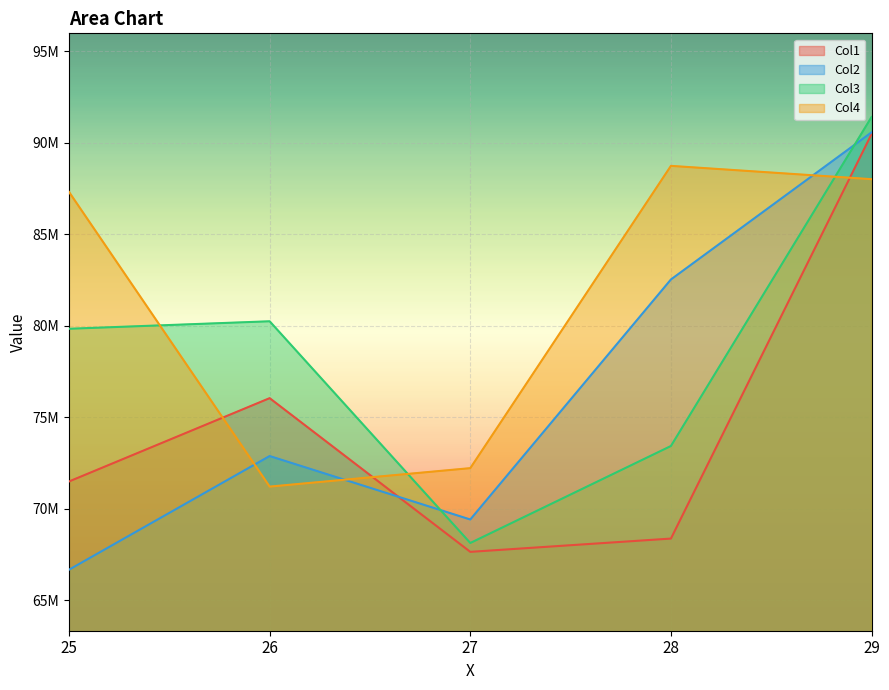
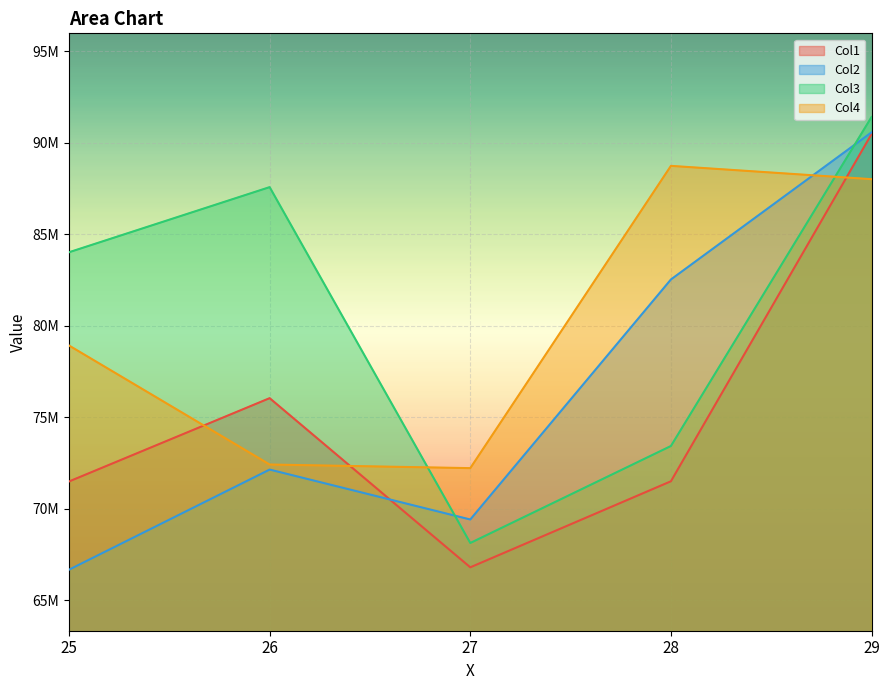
Col3, 25: 79800000 -> 84000000
Col4, 25: 87300000 -> 78900000
Col2, 26: 72900000 -> 72100000
Col3, 26: 80200000 -> 87600000
Col4, 26: 71200000 -> 72400000
Col1, 27: 67600000 -> 66800000
Col1, 28: 68400000 -> 71500000
